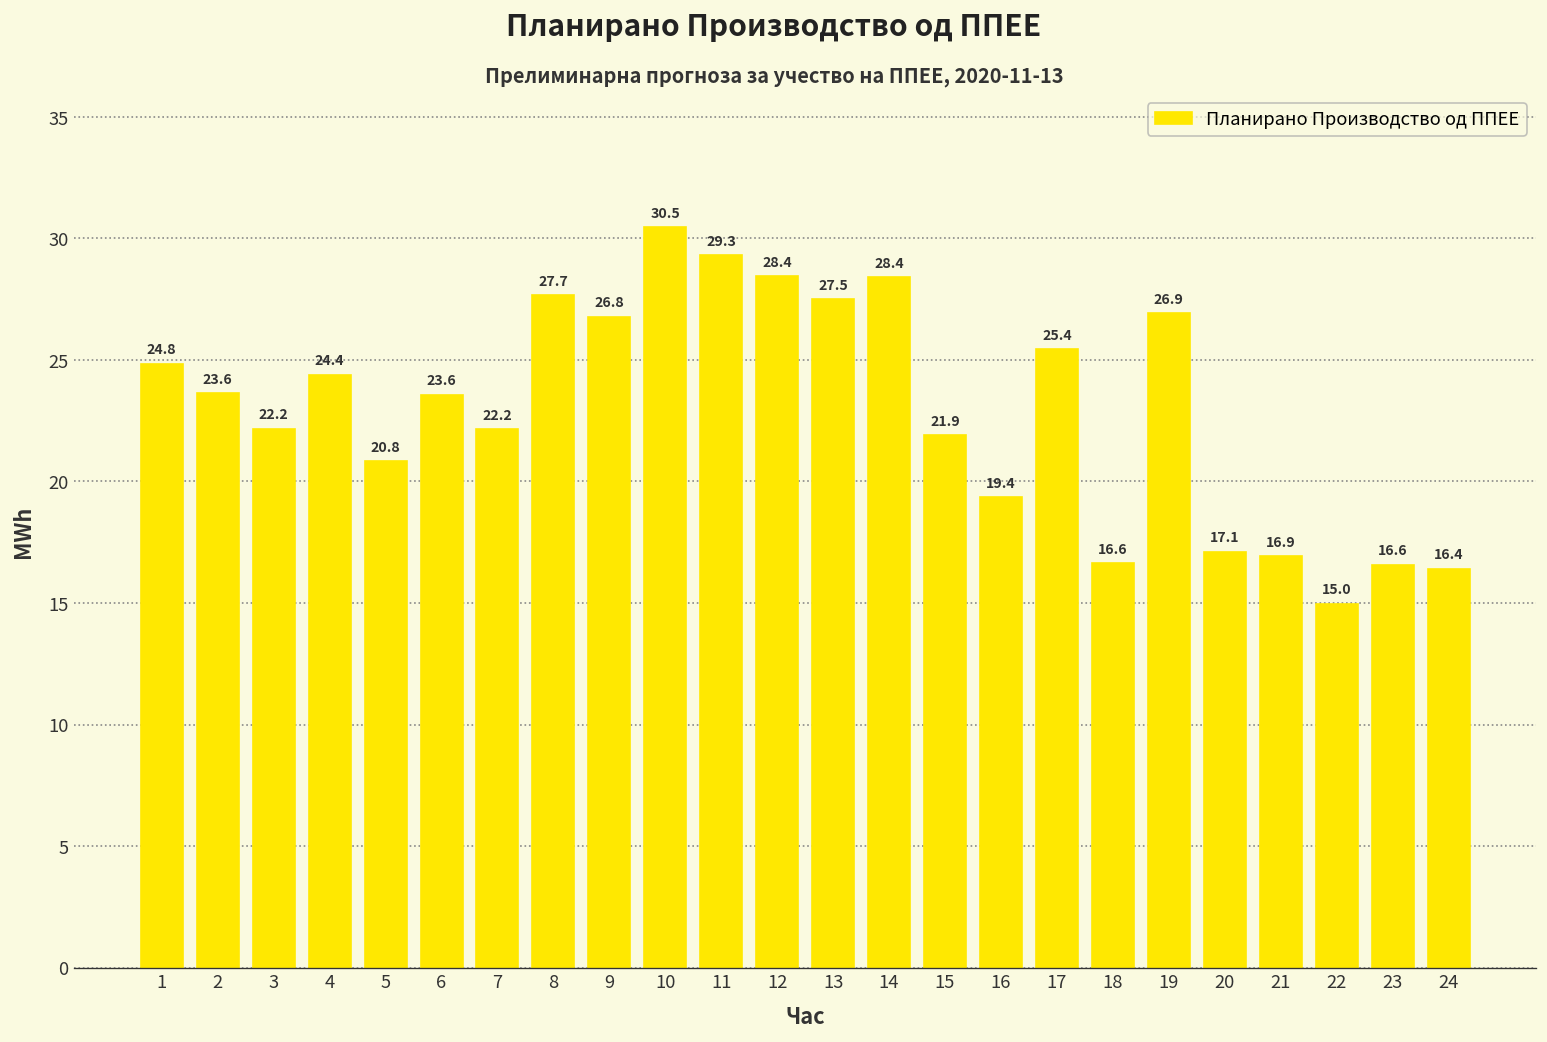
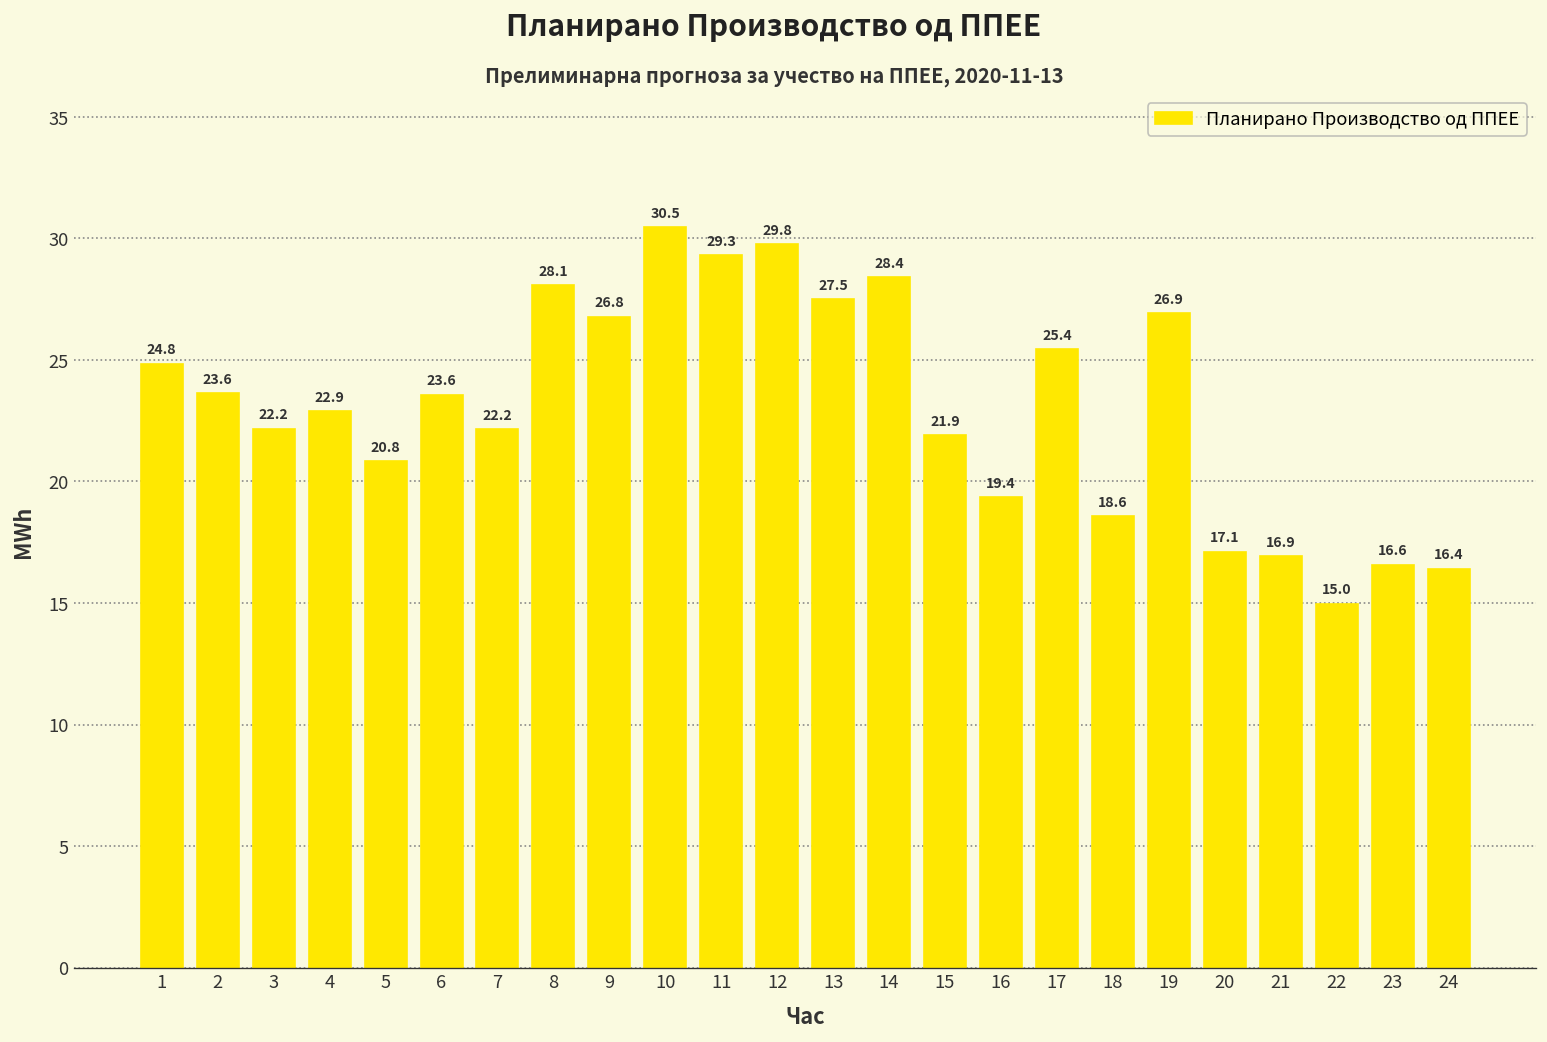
4: 24.4 -> 22.9
8: 27.7 -> 28.1
12: 28.4 -> 29.8
18: 16.6 -> 18.6
